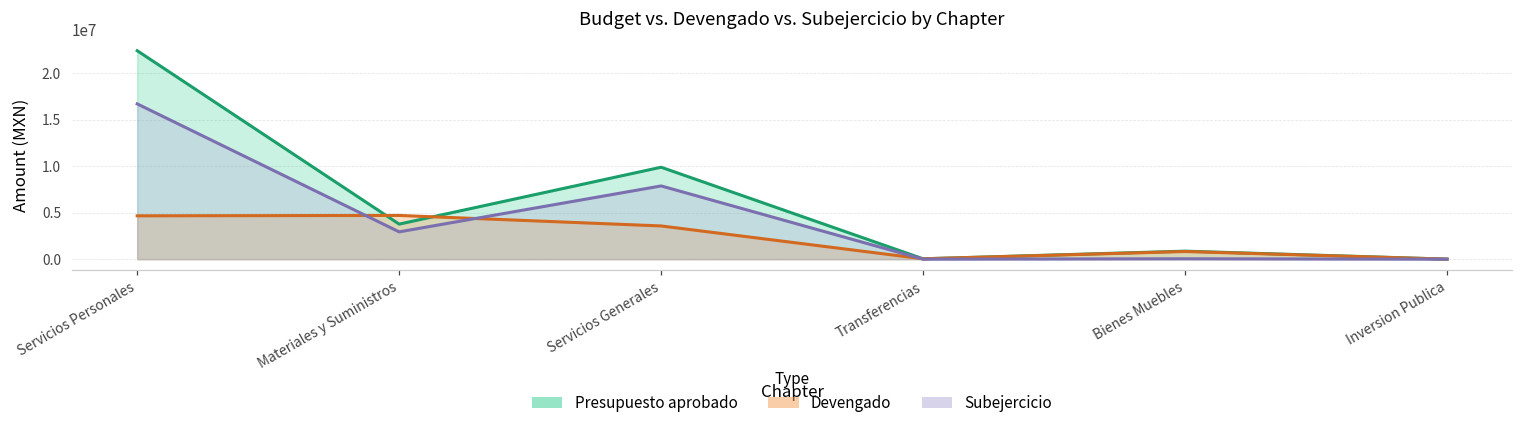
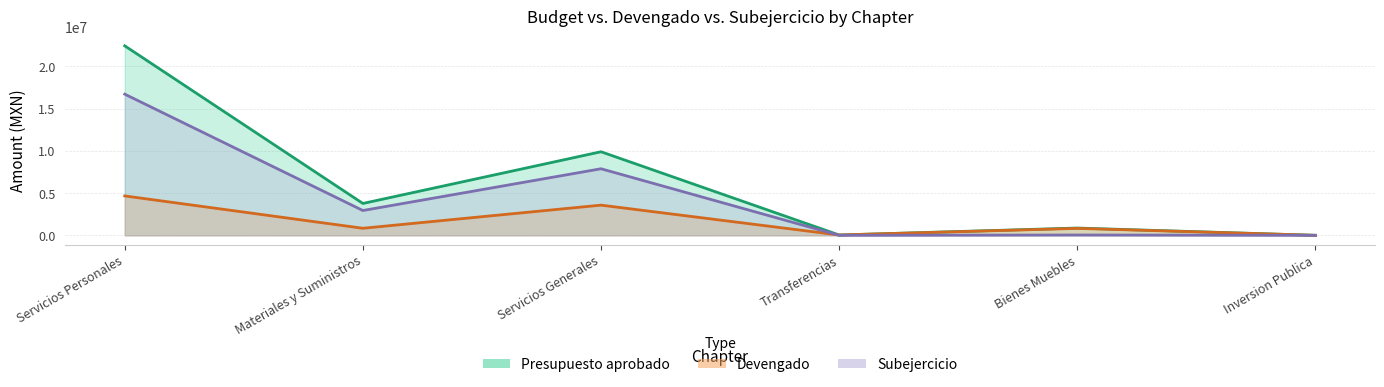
Devengado, Materiales y Suministros: 5000000 -> 1000000
